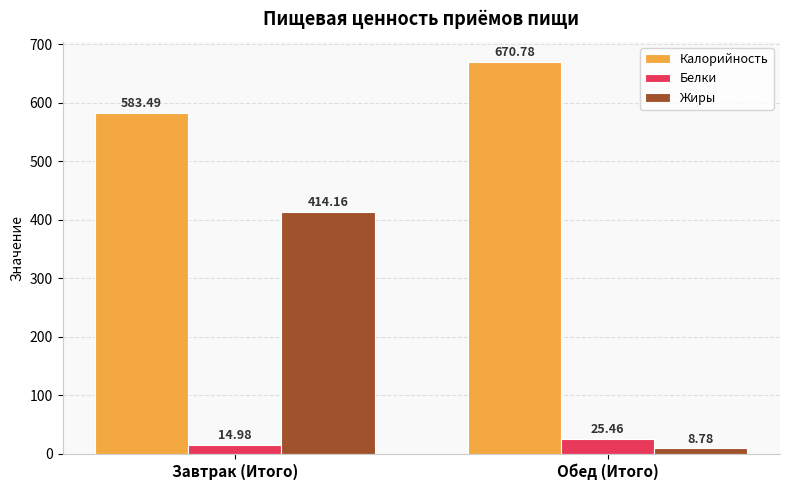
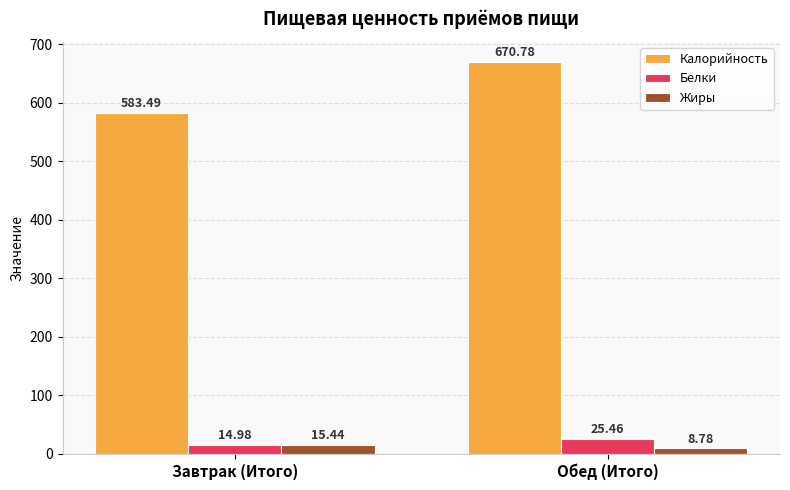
Жиры, Завтрак (Итого): 414.16 -> 15.44
